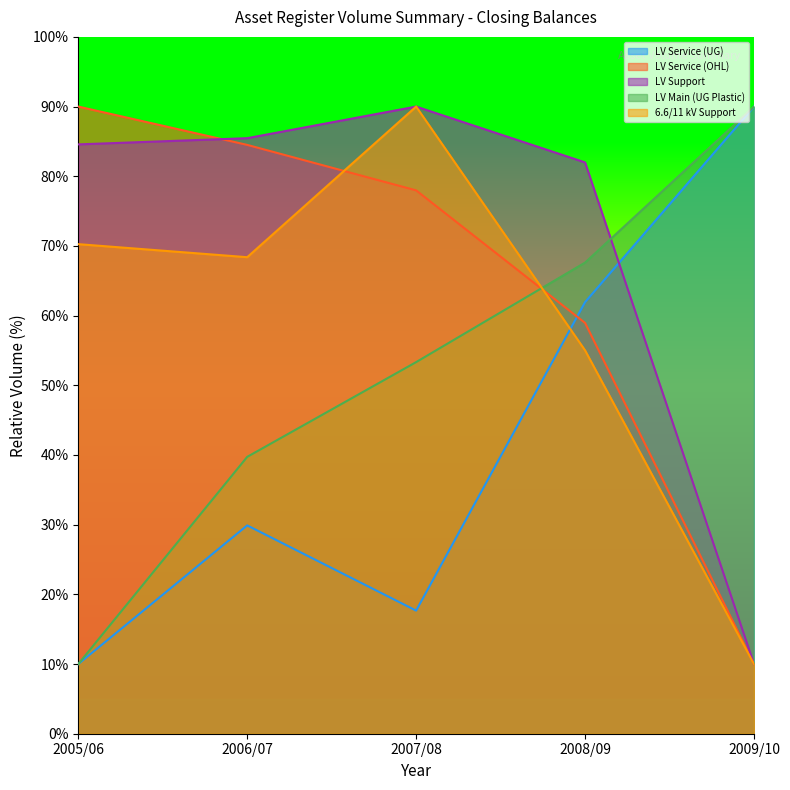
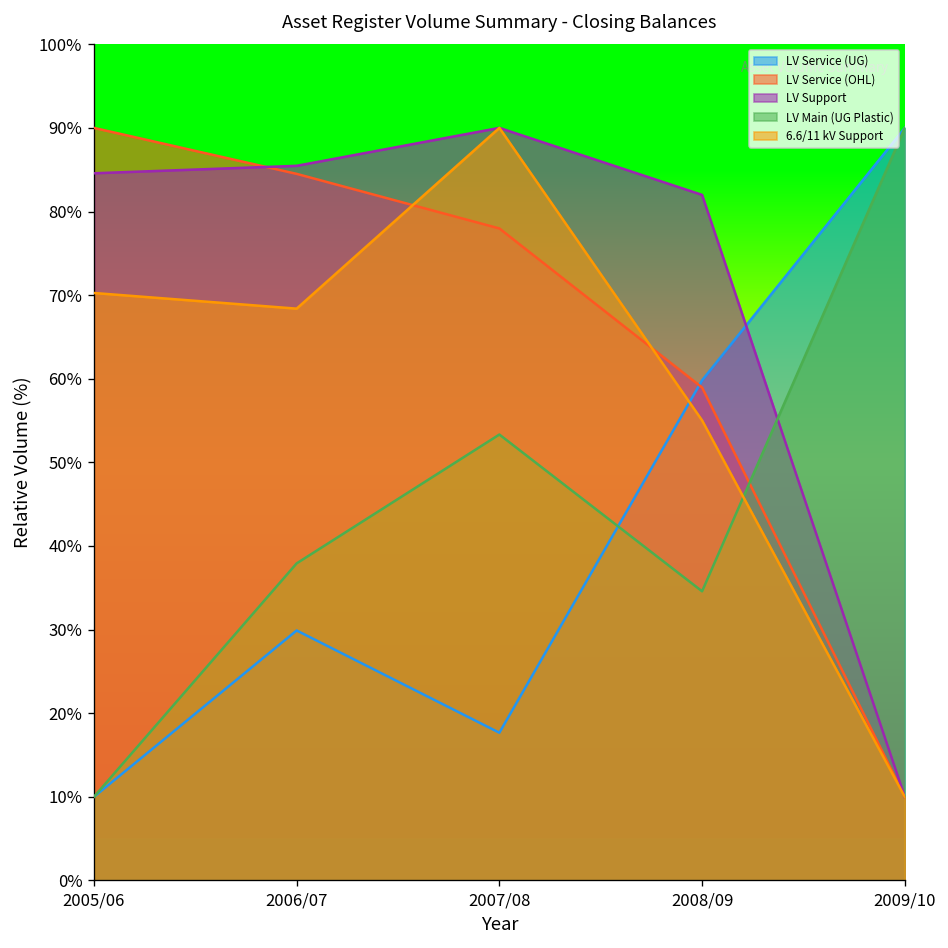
LV Main (UG Plastic), 2006/07: 40% -> 38%
LV Service (UG), 2008/09: 62% -> 60%
LV Main (UG Plastic), 2008/09: 68% -> 35%
